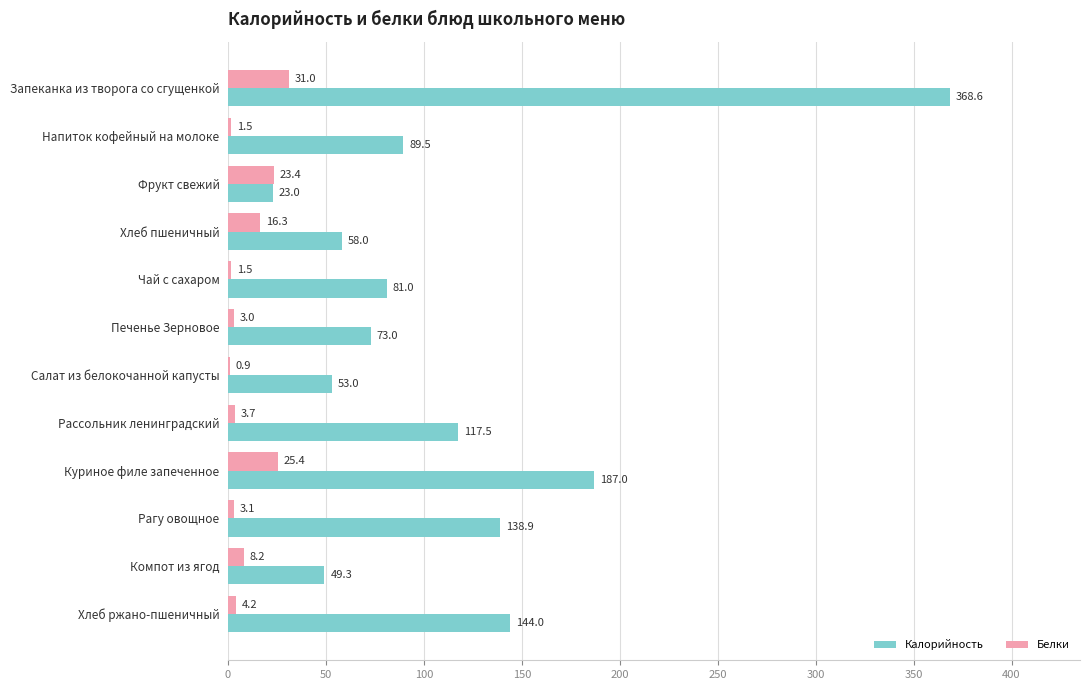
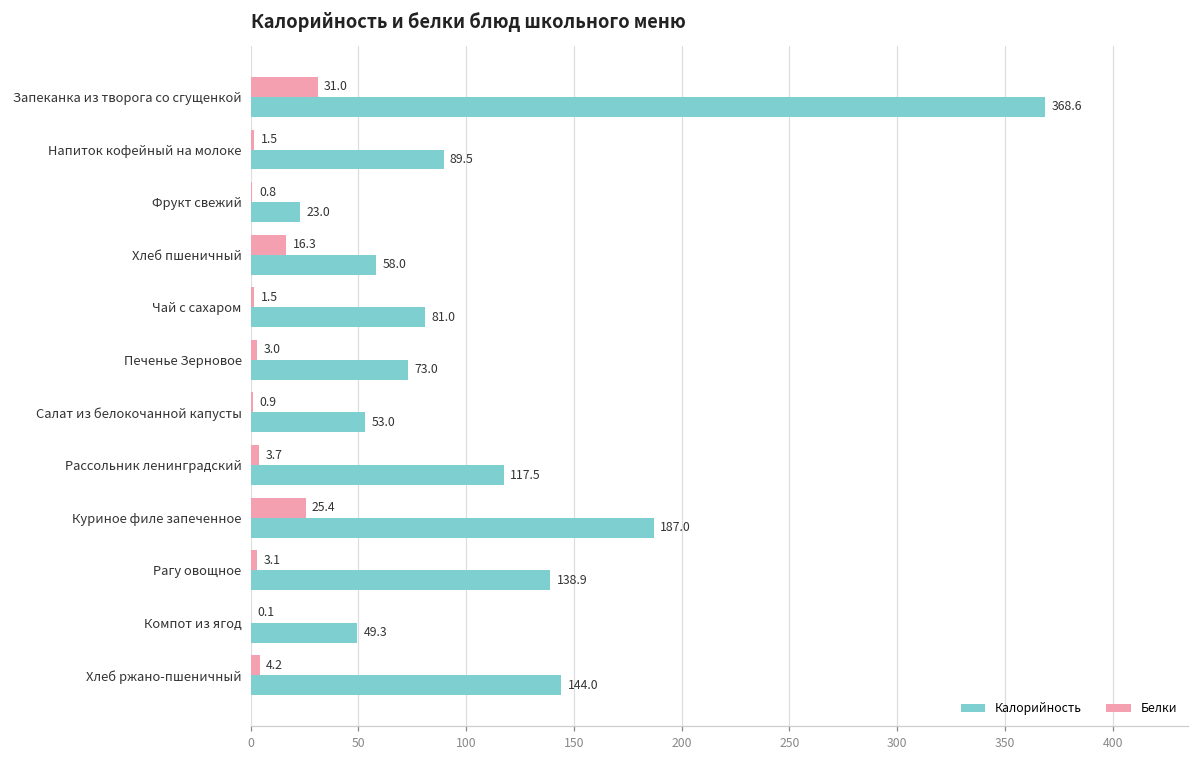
Белки, Фрукт свежий: 23.4 -> 0.8
Белки, Компот из ягод: 8.2 -> 0.1
